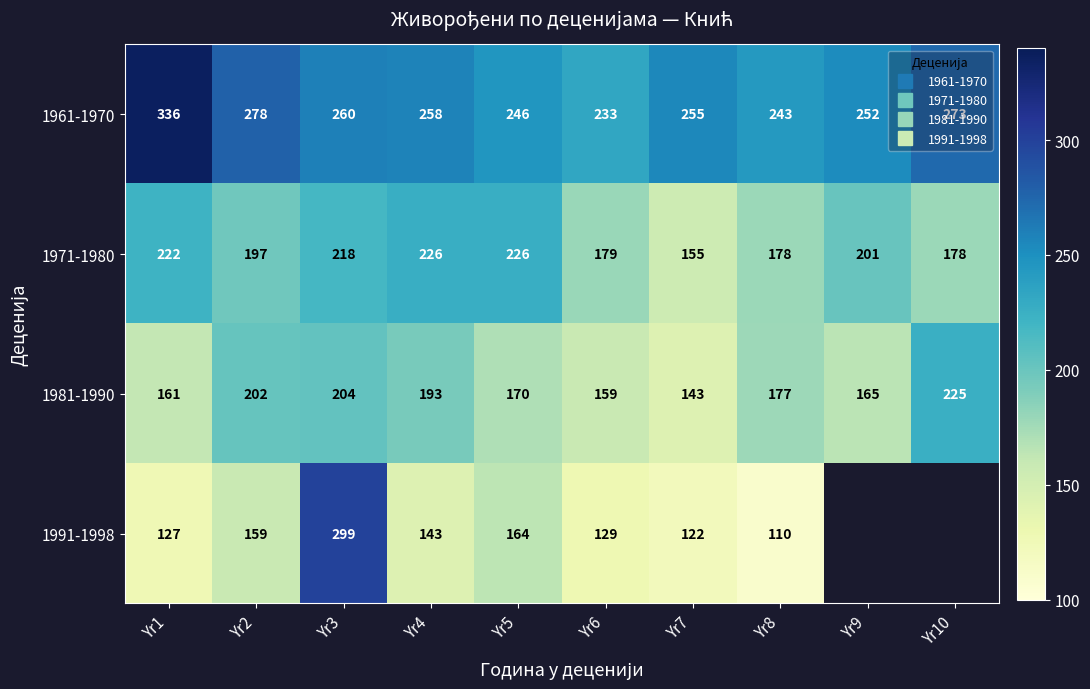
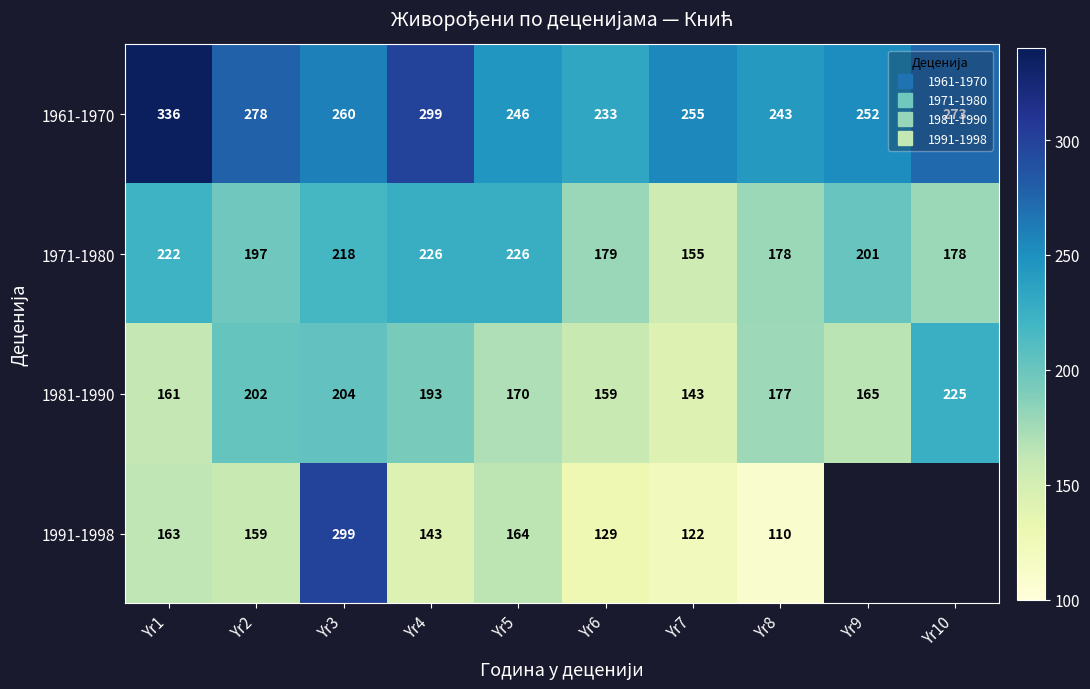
1961-1970, Yr4: 258 -> 299
1991-1998, Yr1: 127 -> 163
